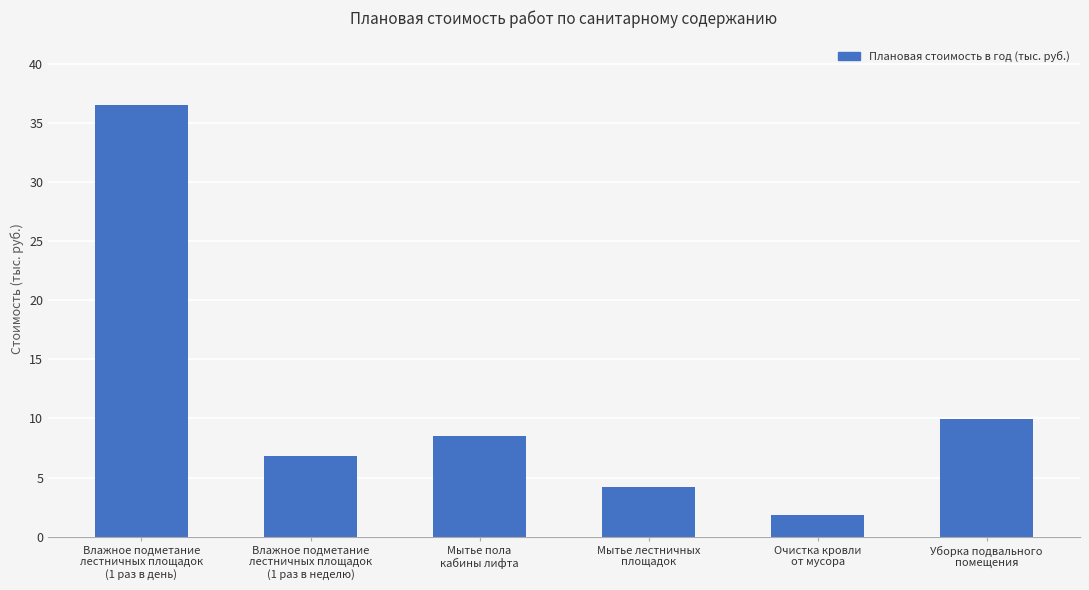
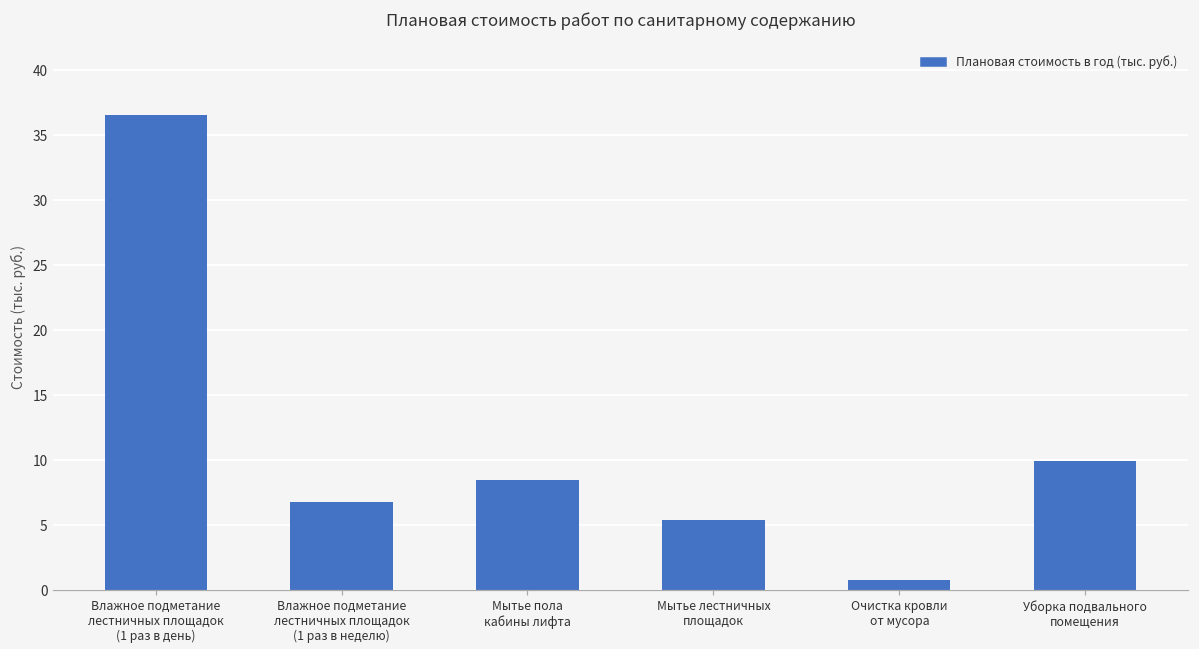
Мытье лестничных площадок: 4.2 -> 5.4
Очистка кровли от мусора: 1.8 -> 0.8
